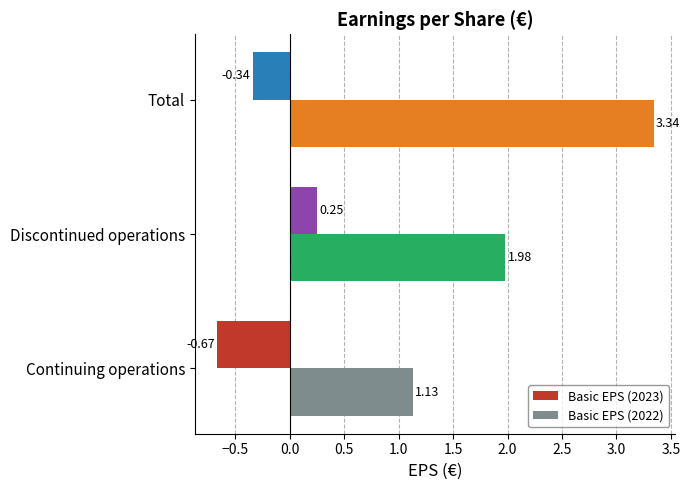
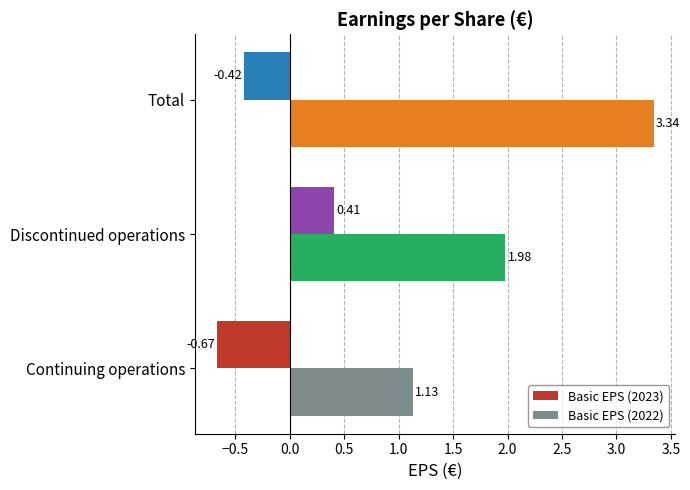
Basic EPS (2023), Total: -0.34 -> -0.42
Basic EPS (2023), Discontinued operations: 0.25 -> 0.41
